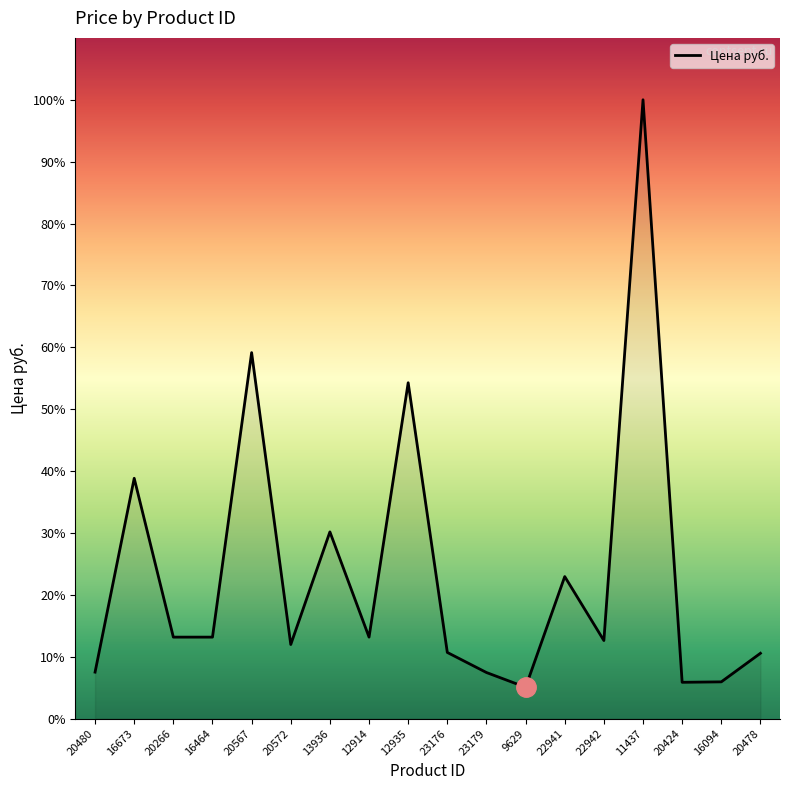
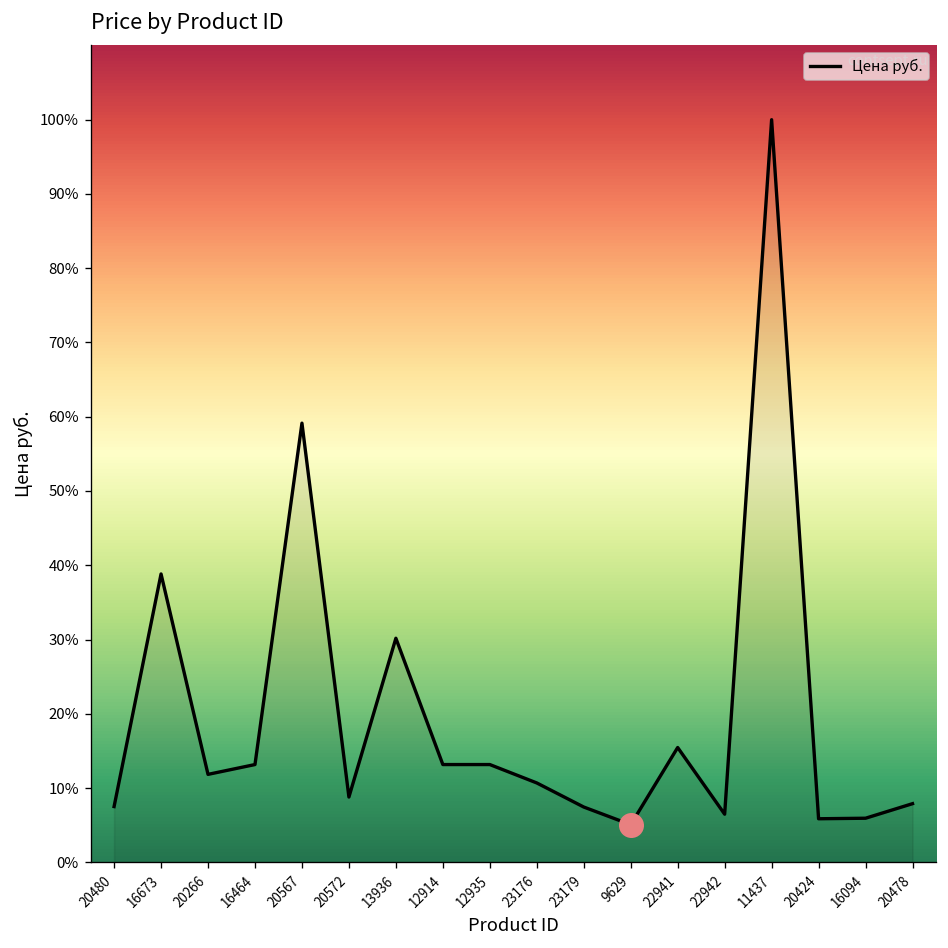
Цена руб., 20266: 13% -> 12%
Цена руб., 20572: 12% -> 9%
Цена руб., 12935: 54% -> 13%
Цена руб., 22941: 23% -> 15%
Цена руб., 22942: 13% -> 6%
Цена руб., 20478: 11% -> 8%
